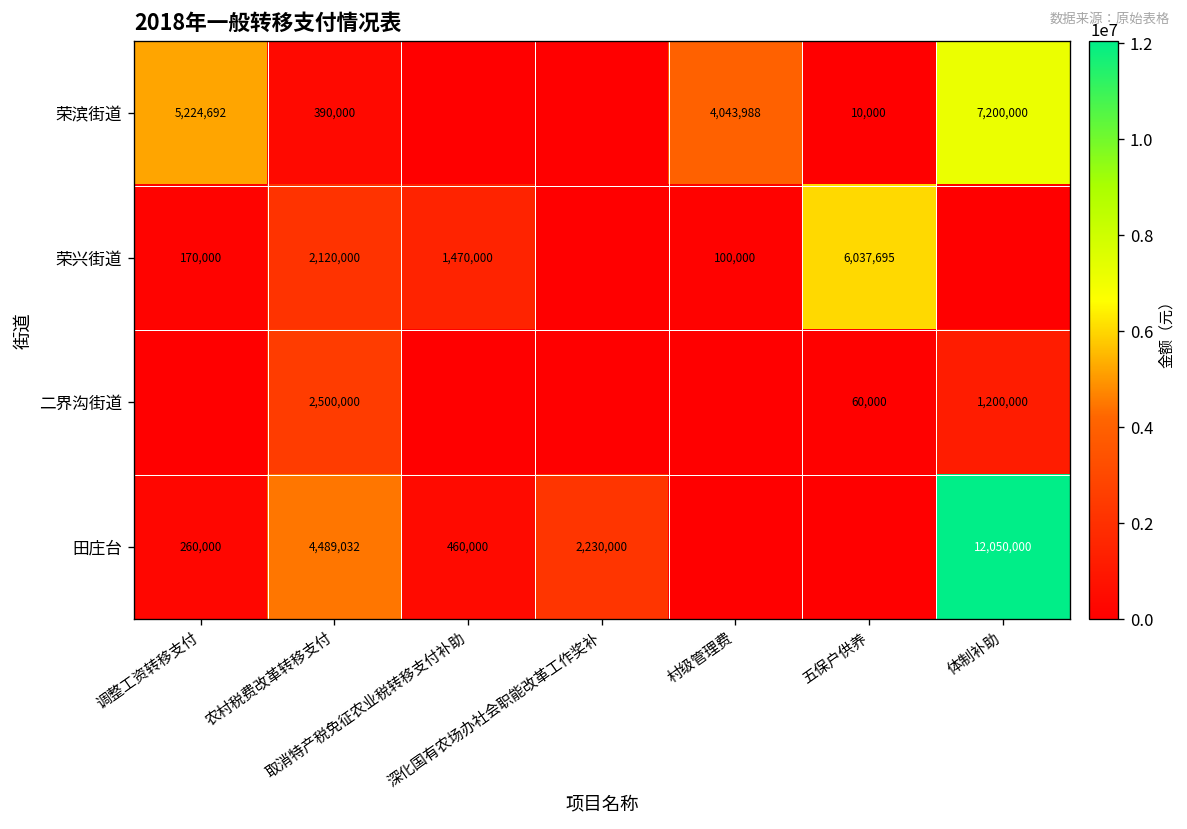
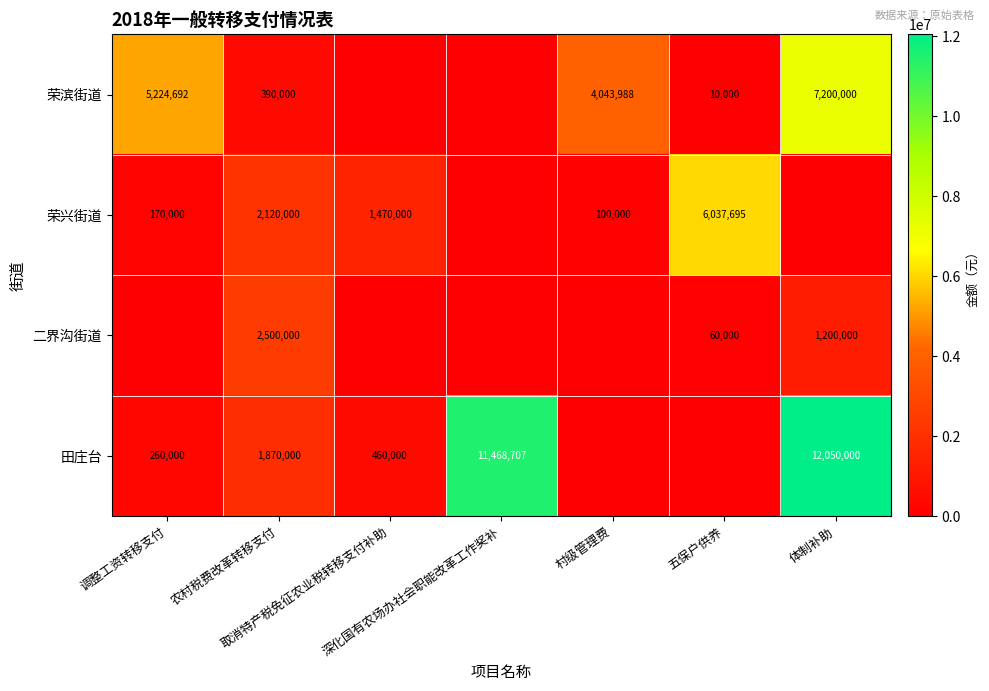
田庄台, 农村税费改革转移支付: 4,489,032 -> 1,870,000
田庄台, 深化国有农场办社会职能改革工作奖补: 2,230,000 -> 11,468,707
